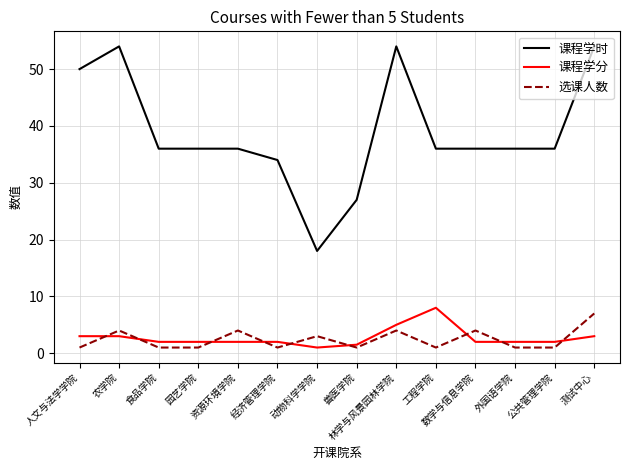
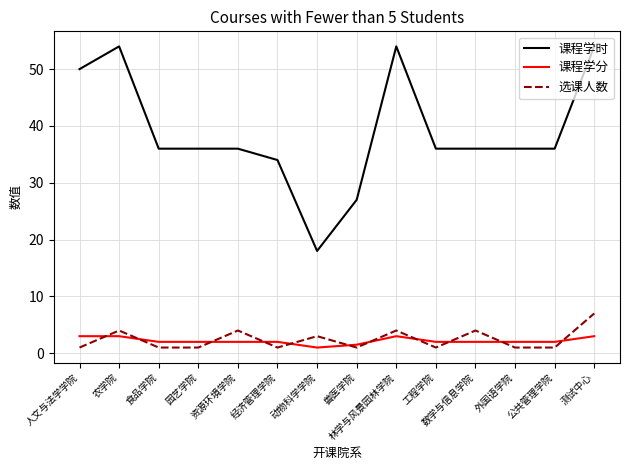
课程学分, 林学与风景园林学院: 5 -> 3
课程学分, 工程学院: 8 -> 2
